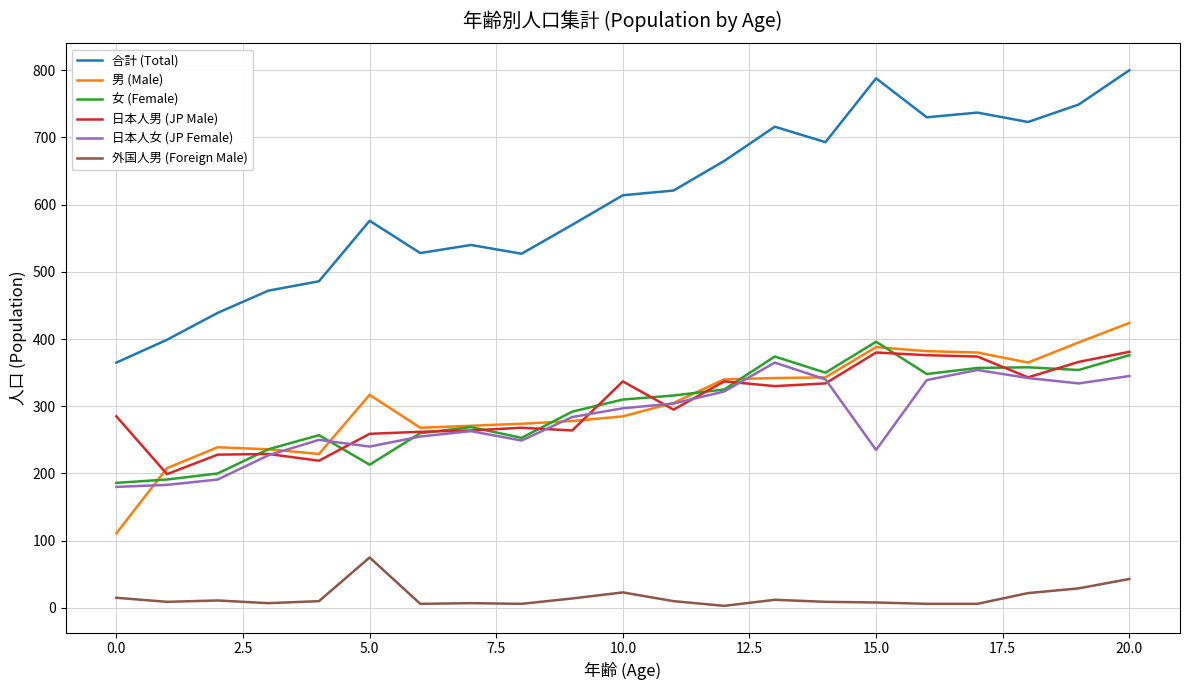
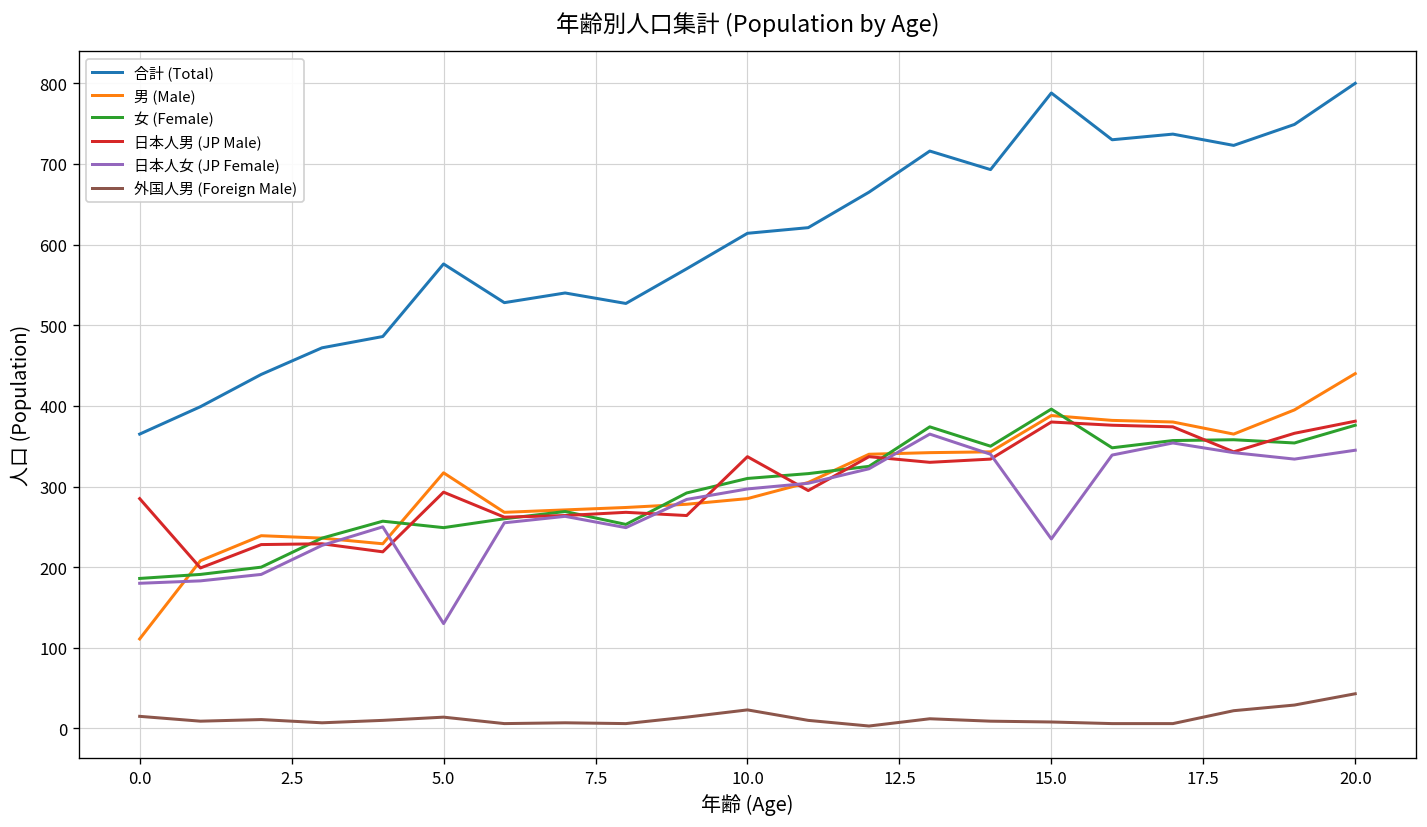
女 (Female), 5.0: 210 -> 250
日本人男 (JP Male), 5.0: 260 -> 290
日本人女 (JP Female), 5.0: 240 -> 130
外国人男 (Foreign Male), 5.0: 80 -> 10
男 (Male), 20.0: 420 -> 440
